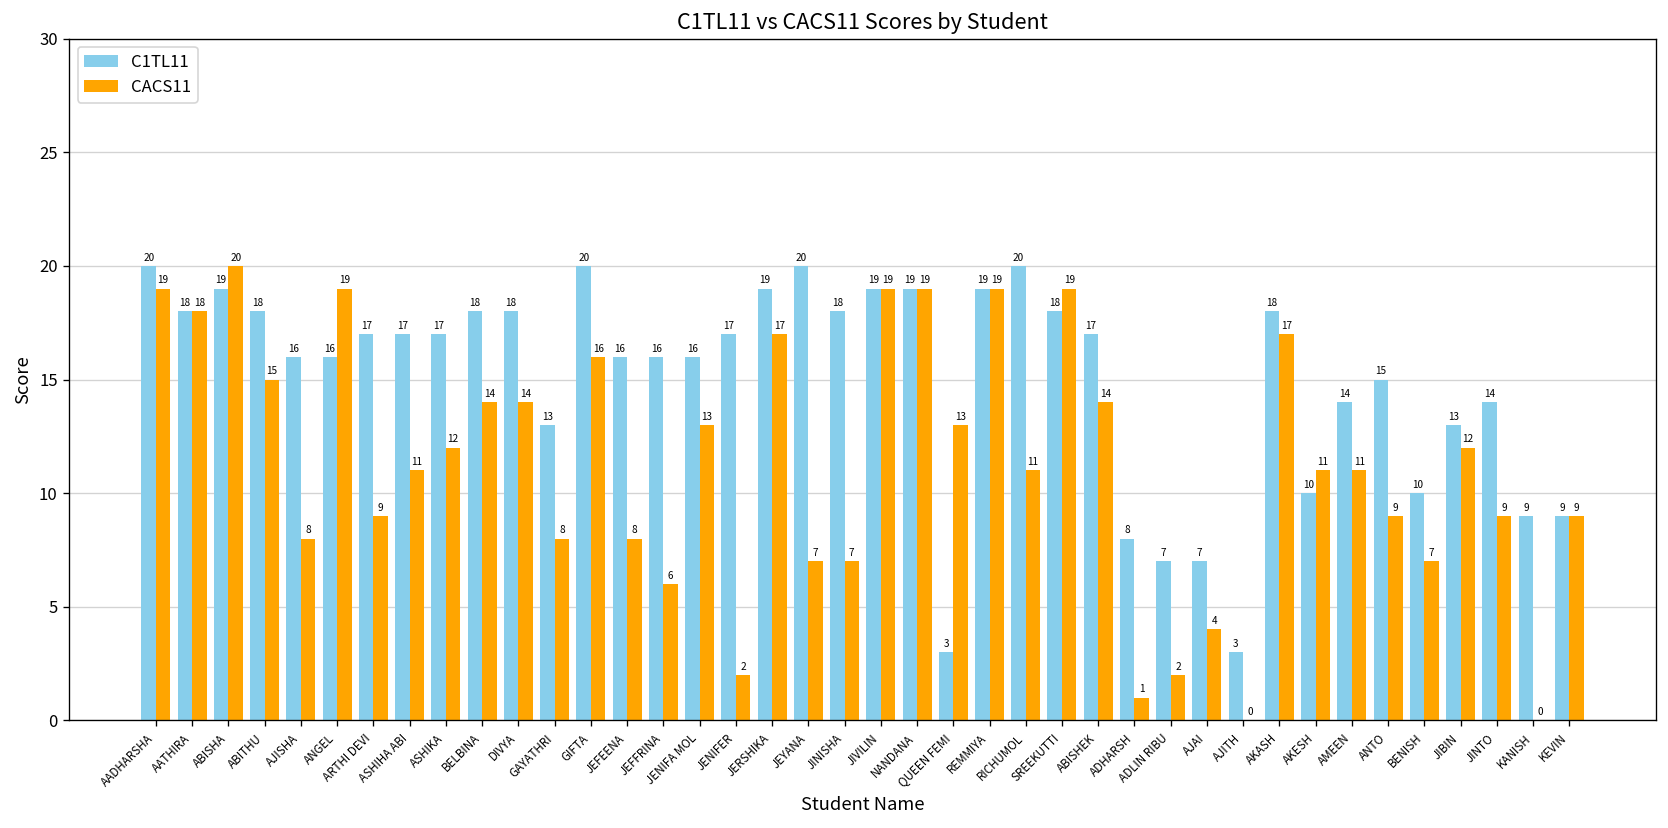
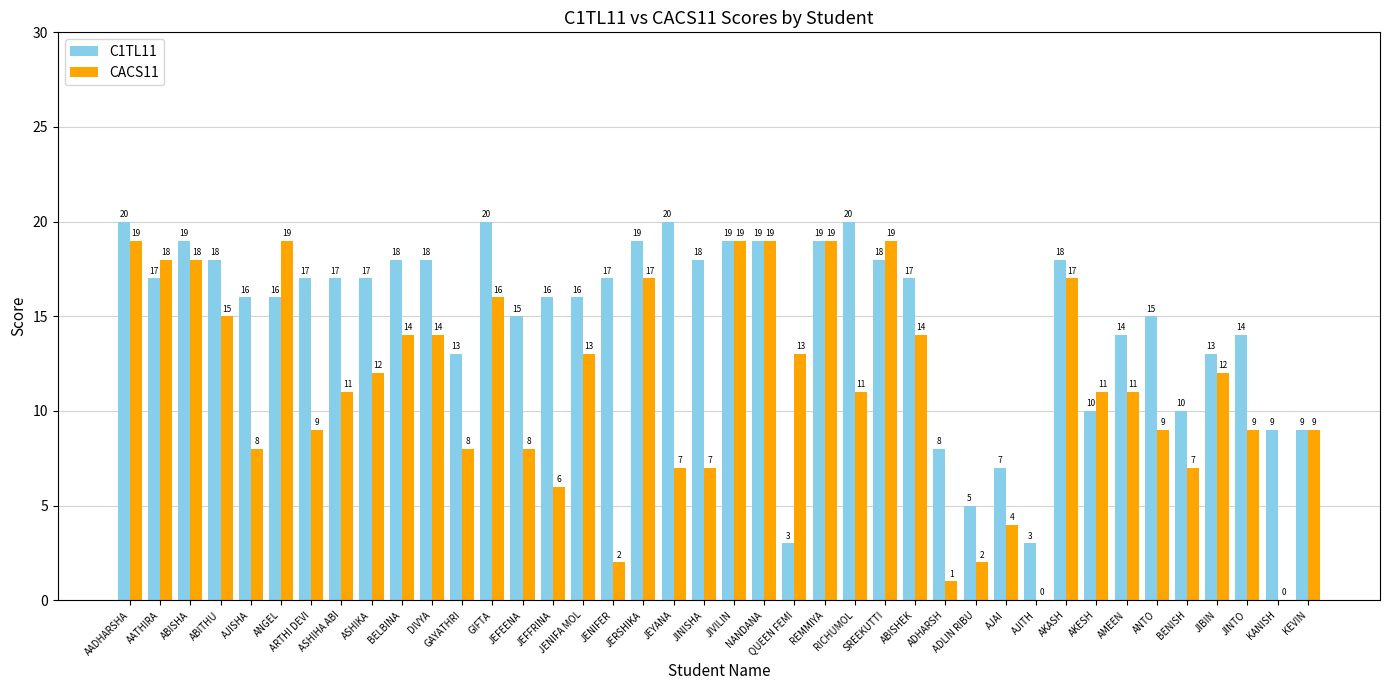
C1TL11, AATHIRA: 18 -> 17
CACS11, ABISHA: 20 -> 18
C1TL11, JEFEENA: 16 -> 15
C1TL11, ADLIN RIBU: 7 -> 5
